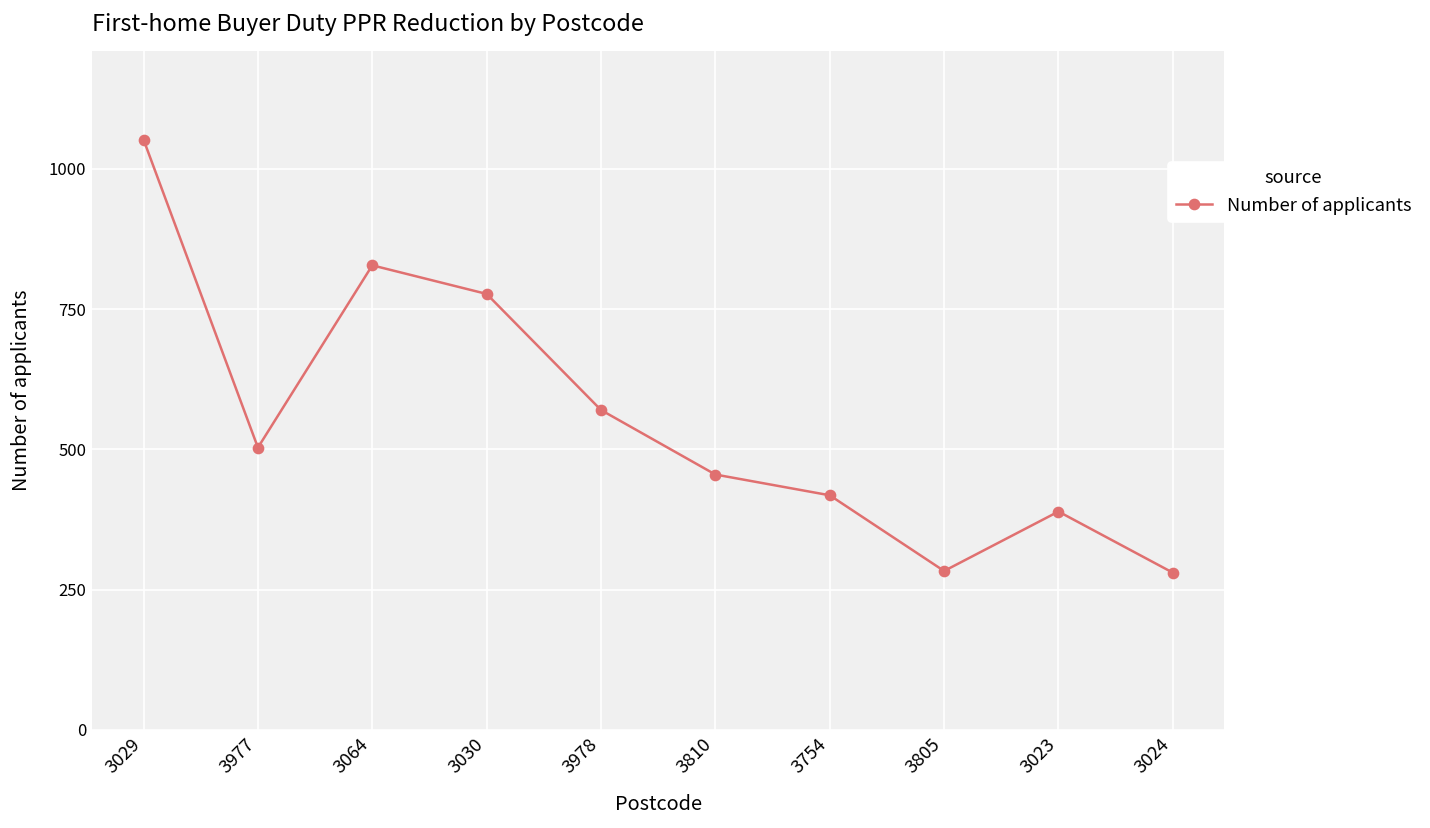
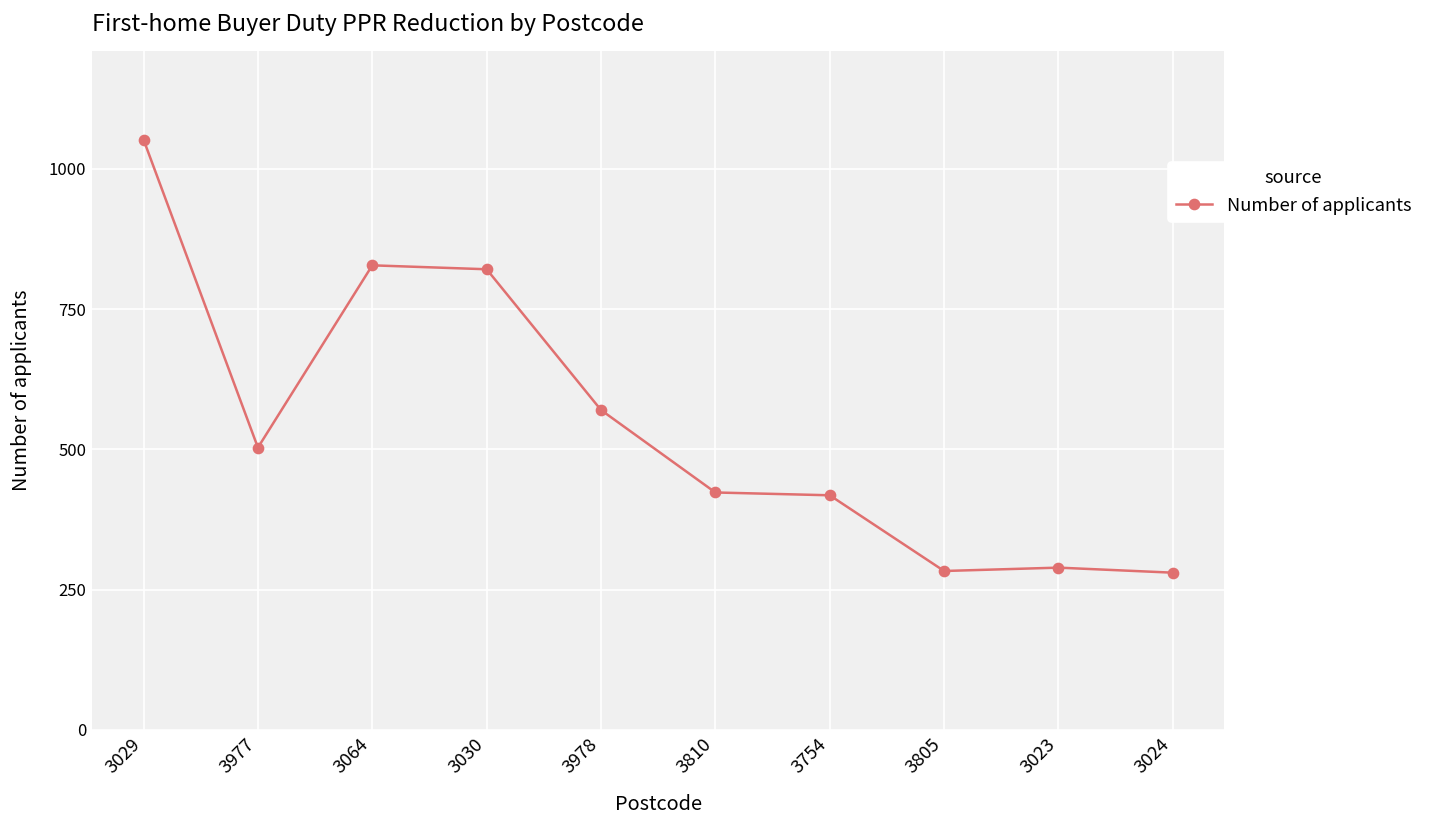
3030: 780 -> 820
3810: 460 -> 420
3023: 390 -> 290
